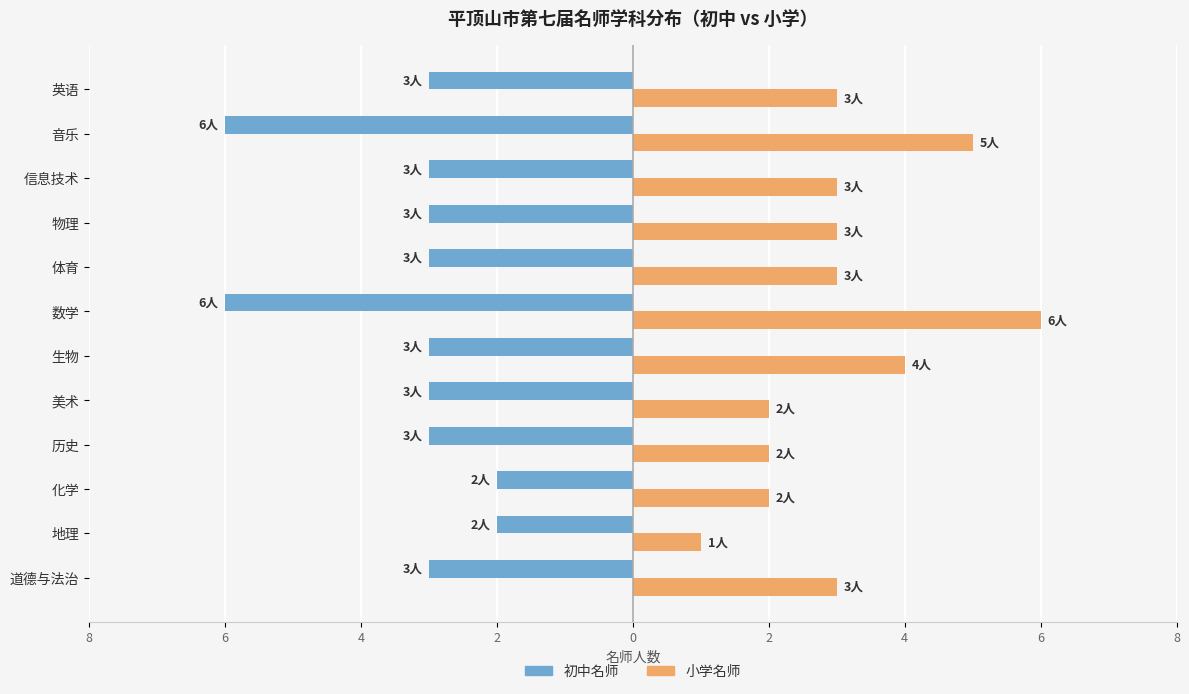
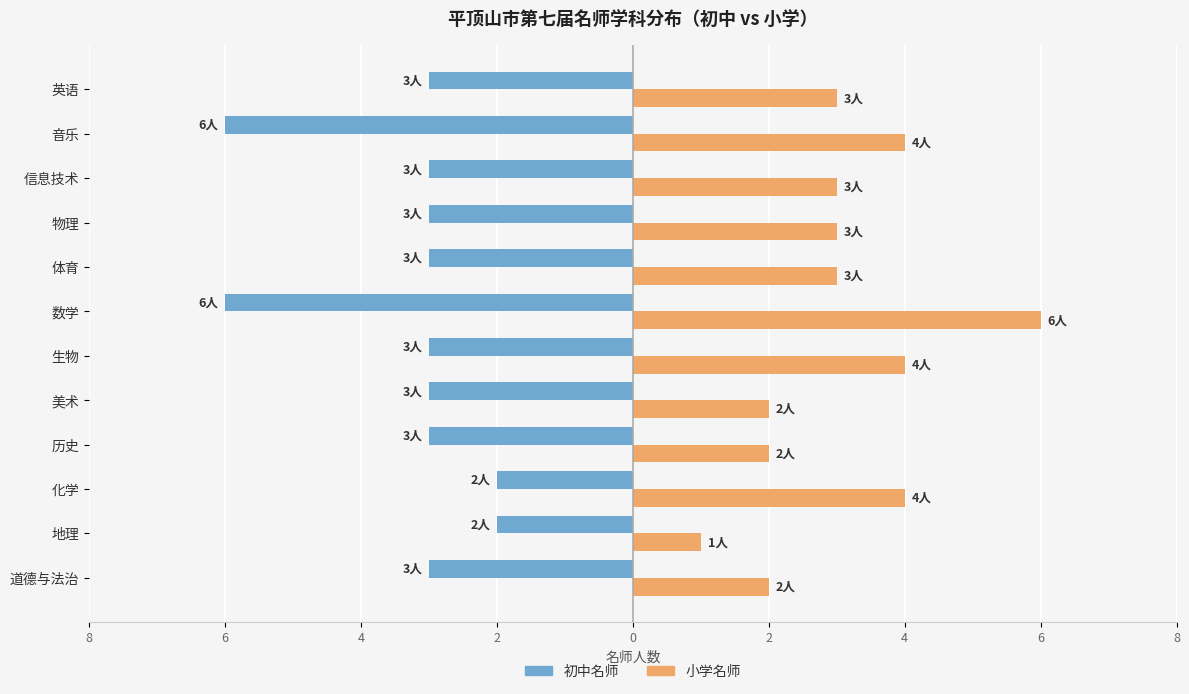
小学名师, 音乐: 5人 -> 4人
小学名师, 化学: 2人 -> 4人
小学名师, 道德与法治: 3人 -> 2人
